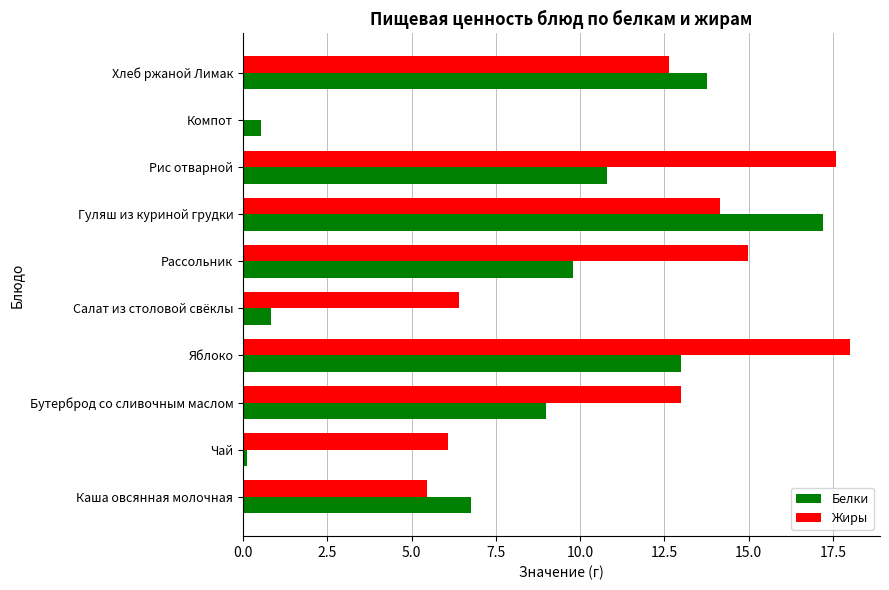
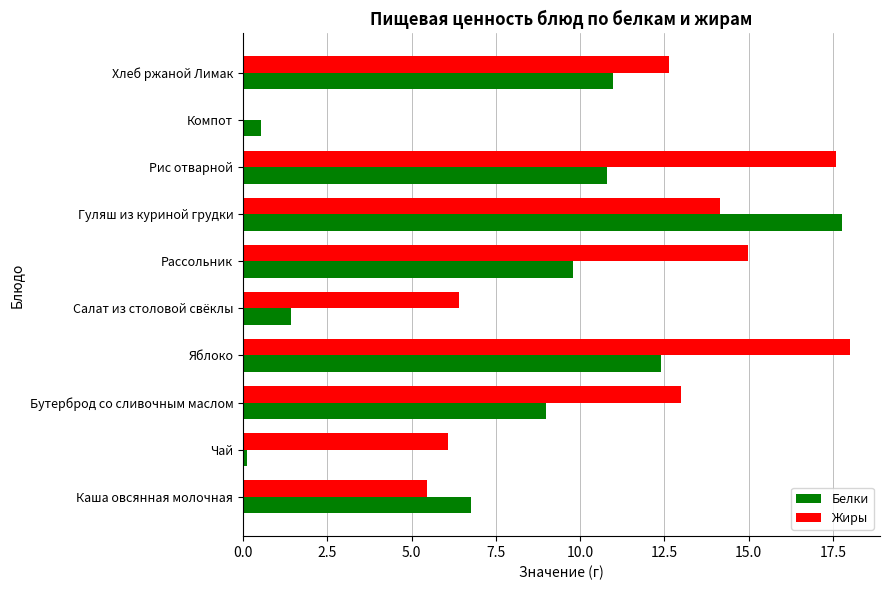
Белки, Хлеб ржаной Лимак: 13.8 -> 11.0
Белки, Гуляш из куриной грудки: 17.2 -> 17.8
Белки, Салат из столовой свёклы: 0.8 -> 1.4
Белки, Яблоко: 13.0 -> 12.4
